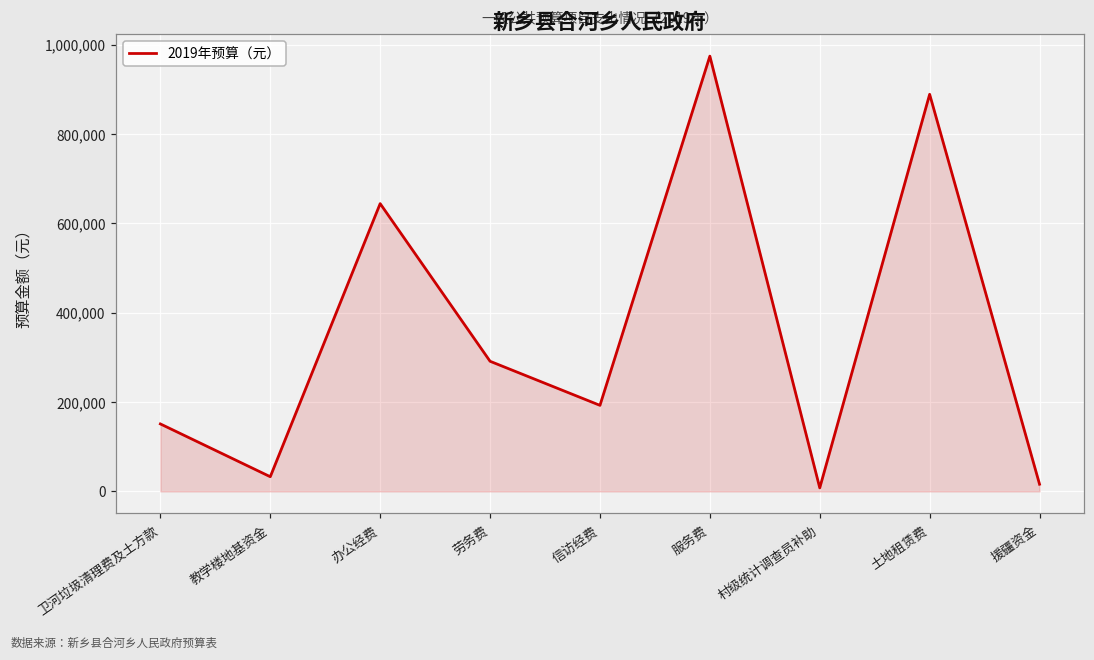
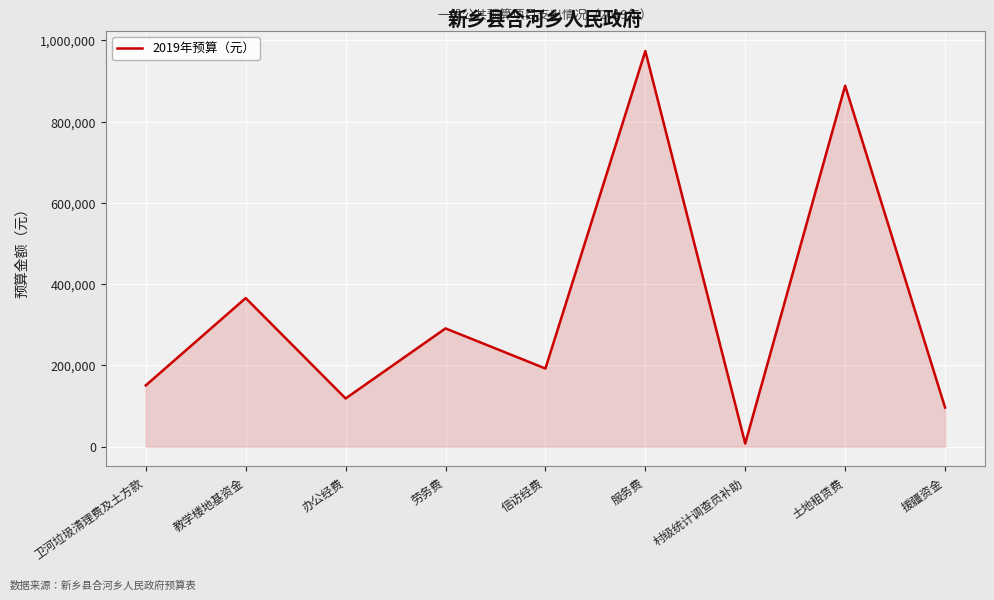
教学楼地基资金: 30,000 -> 370,000
办公经费: 640,000 -> 120,000
援疆资金: 20,000 -> 100,000
